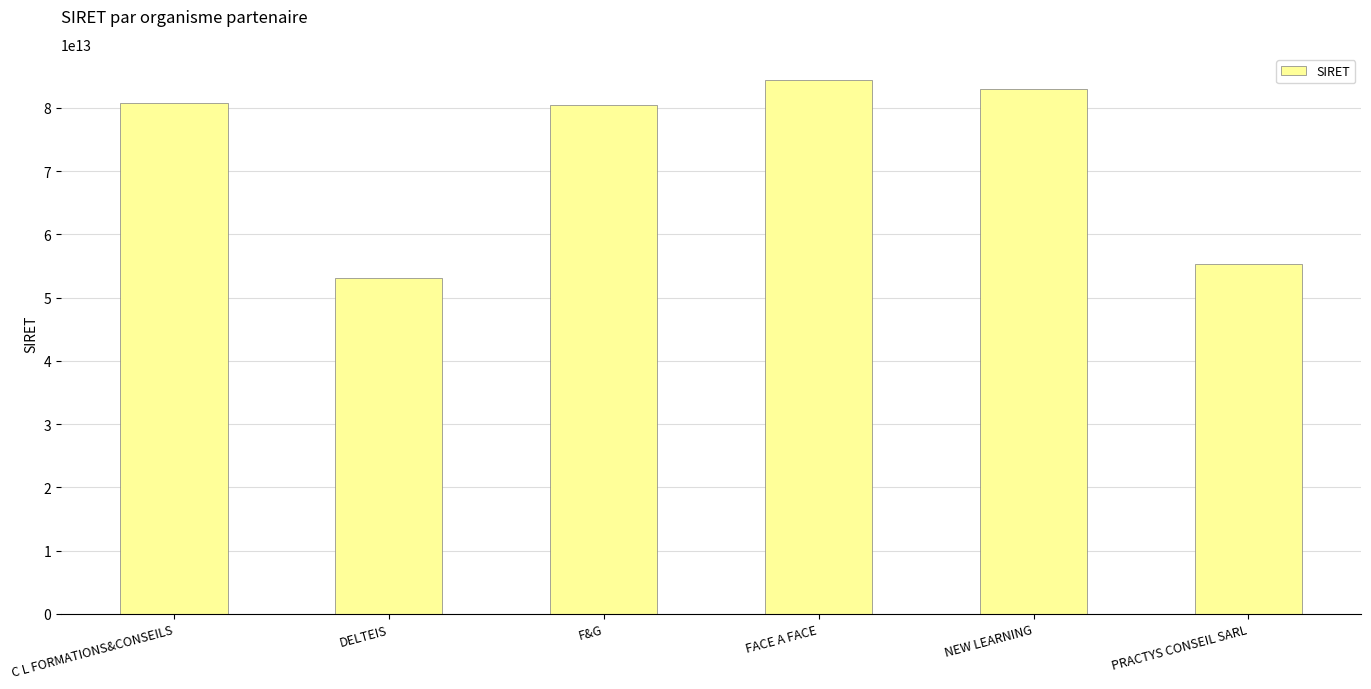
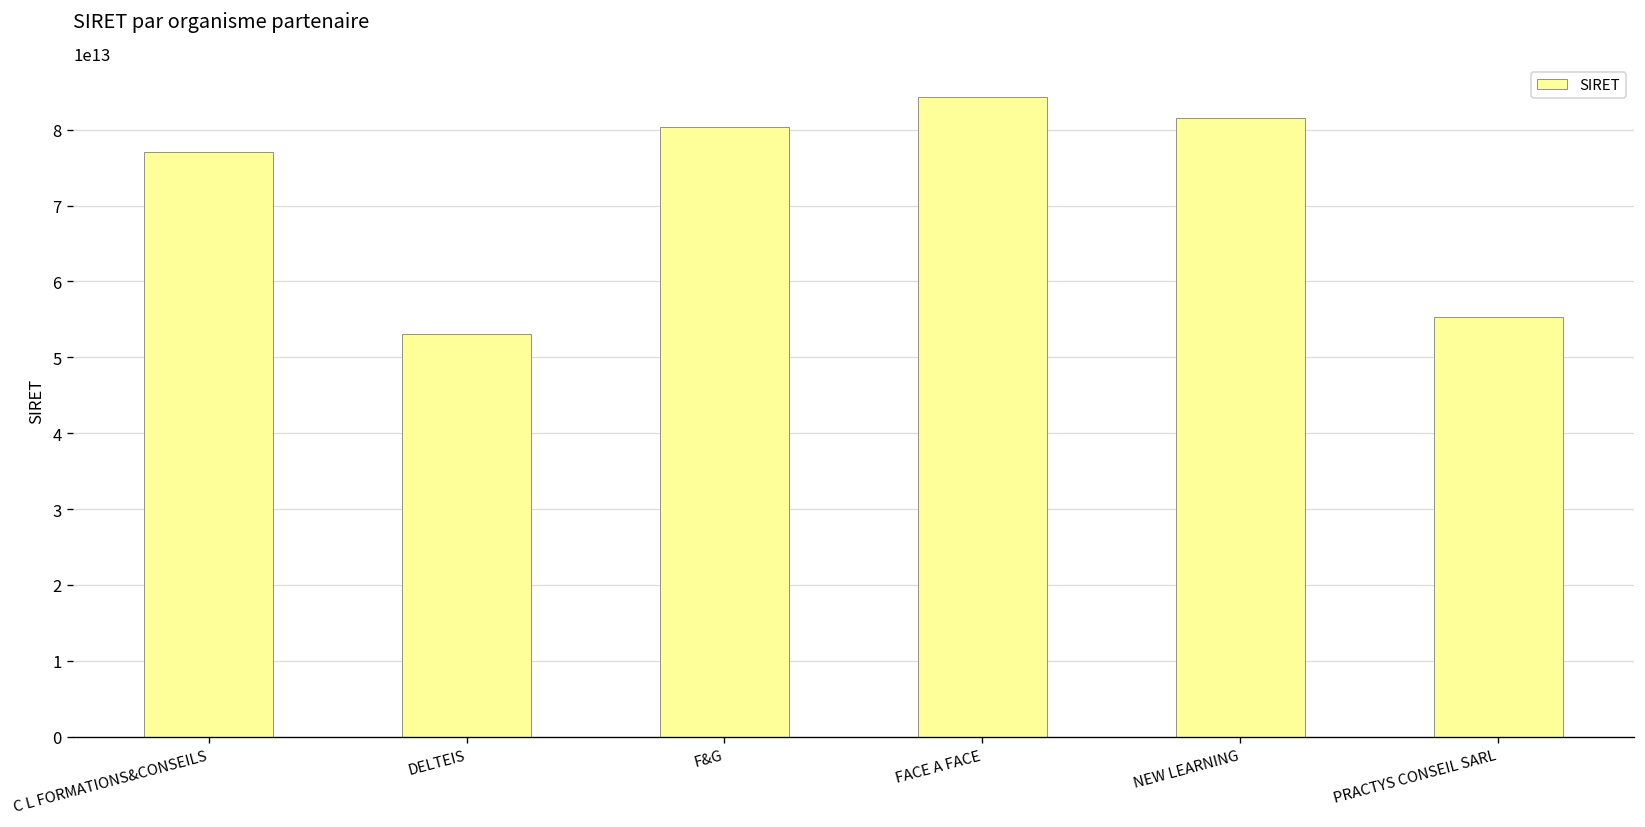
C L FORMATIONS&CONSEILS: 81000000000000 -> 77000000000000
NEW LEARNING: 83000000000000 -> 82000000000000
